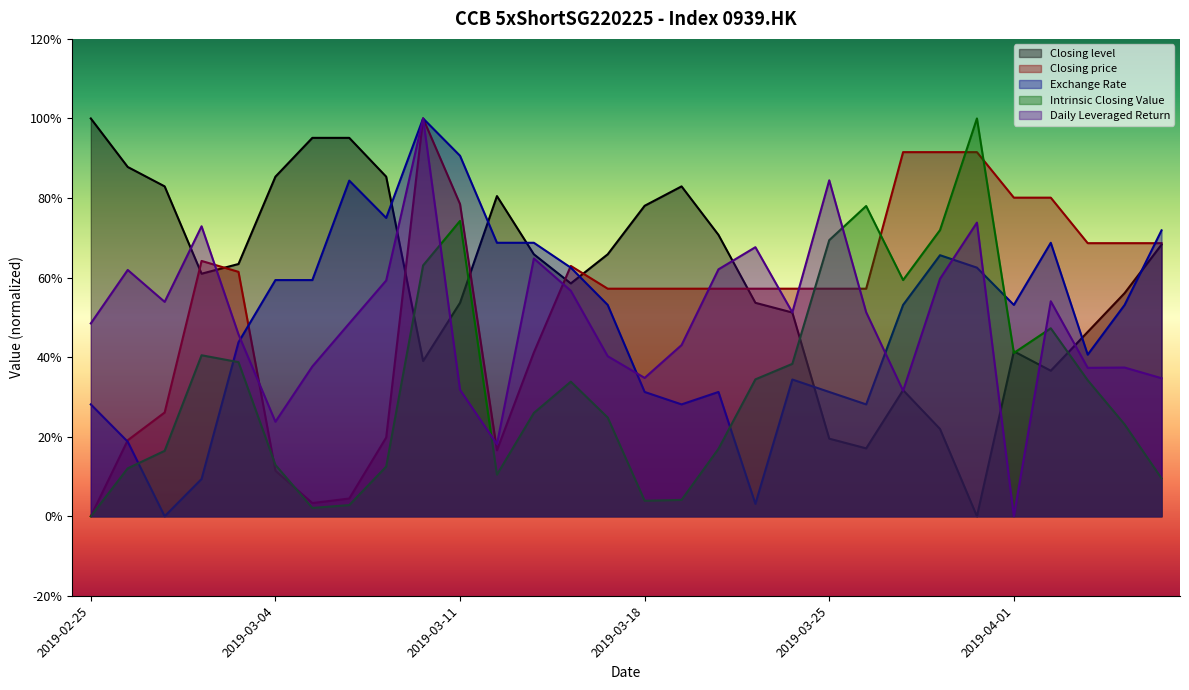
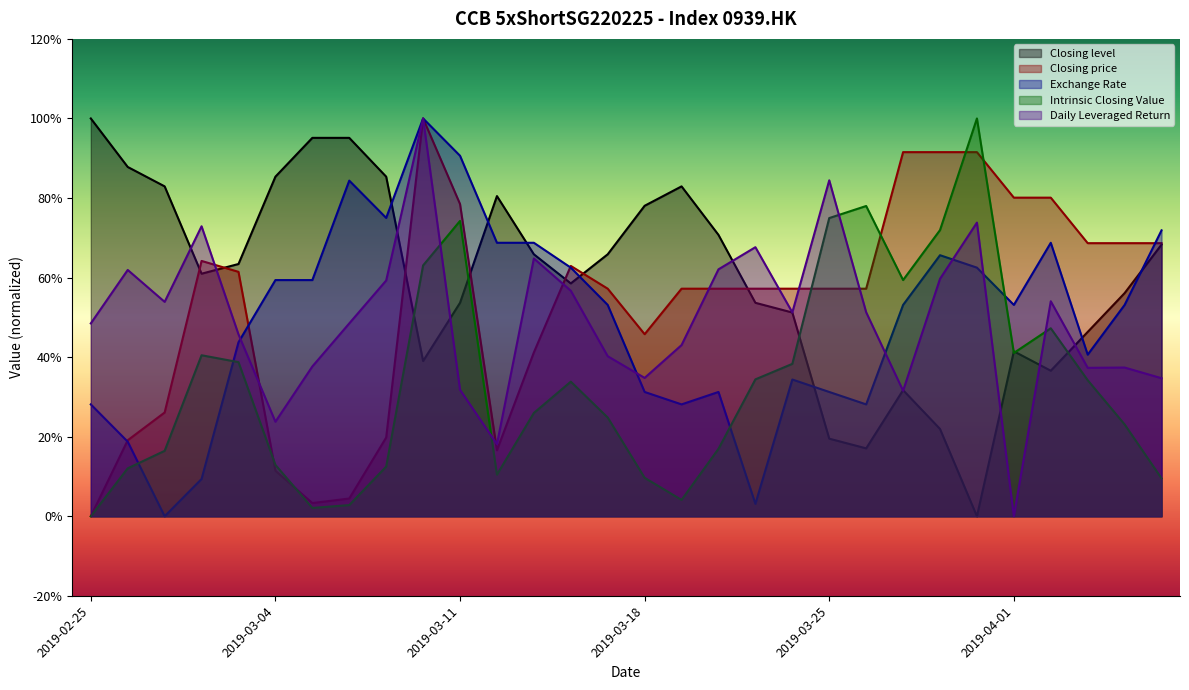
Closing price, 2019-03-18: 57% -> 46%
Intrinsic Closing Value, 2019-03-18: 4% -> 10%
Intrinsic Closing Value, 2019-03-25: 69% -> 75%
